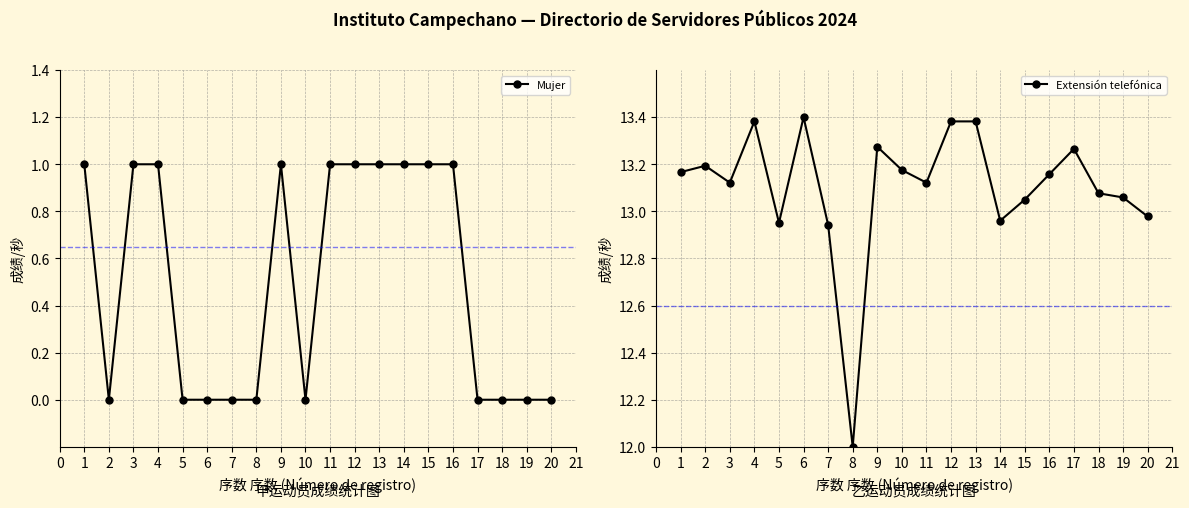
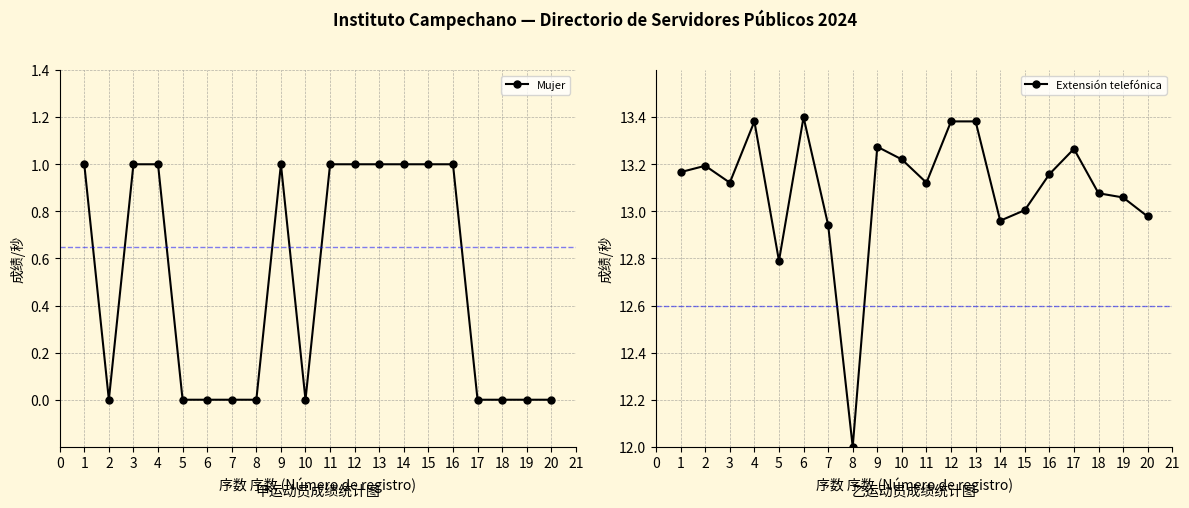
乙运动员成绩统计图, 5: 12.95 -> 12.79
乙运动员成绩统计图, 10: 13.18 -> 13.22
乙运动员成绩统计图, 15: 13.05 -> 13.01
